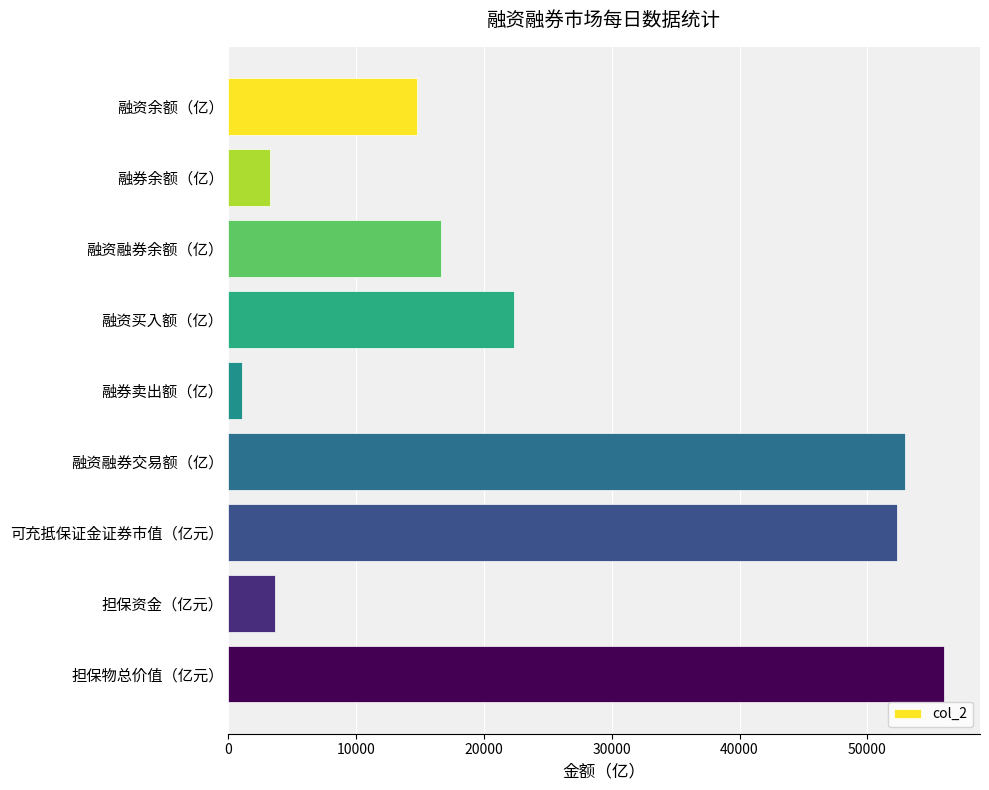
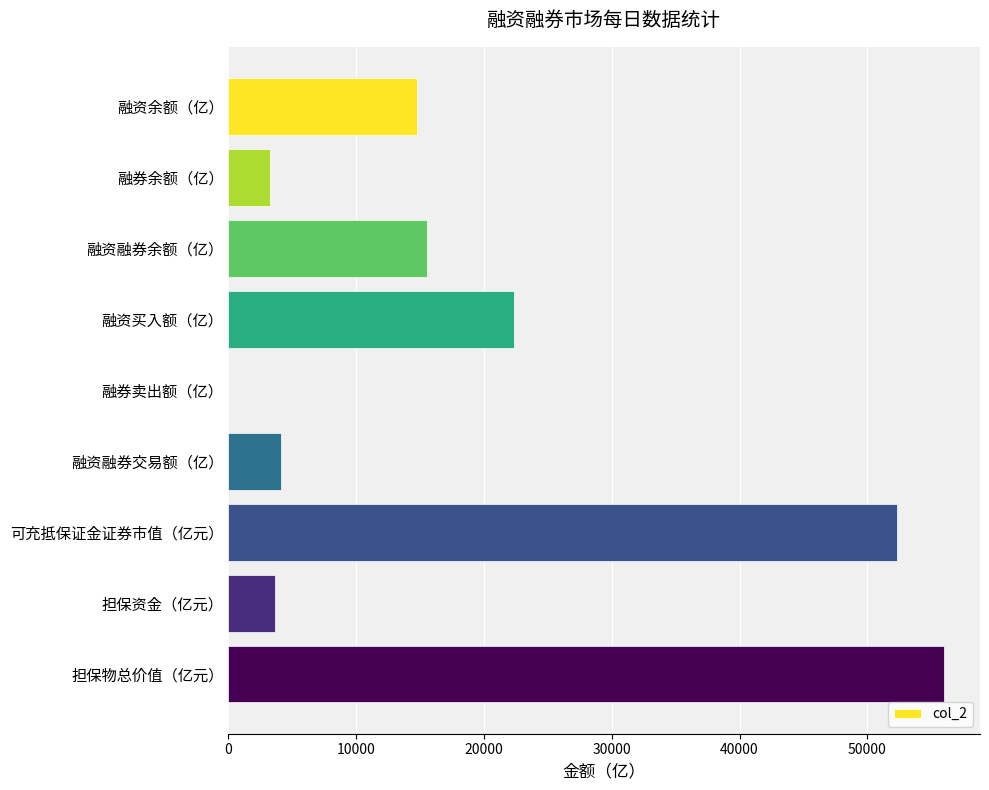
融资融券余额（亿）: 16600 -> 15500
融券卖出额（亿）: 1000 -> 0
融资融券交易额（亿）: 53000 -> 4200
